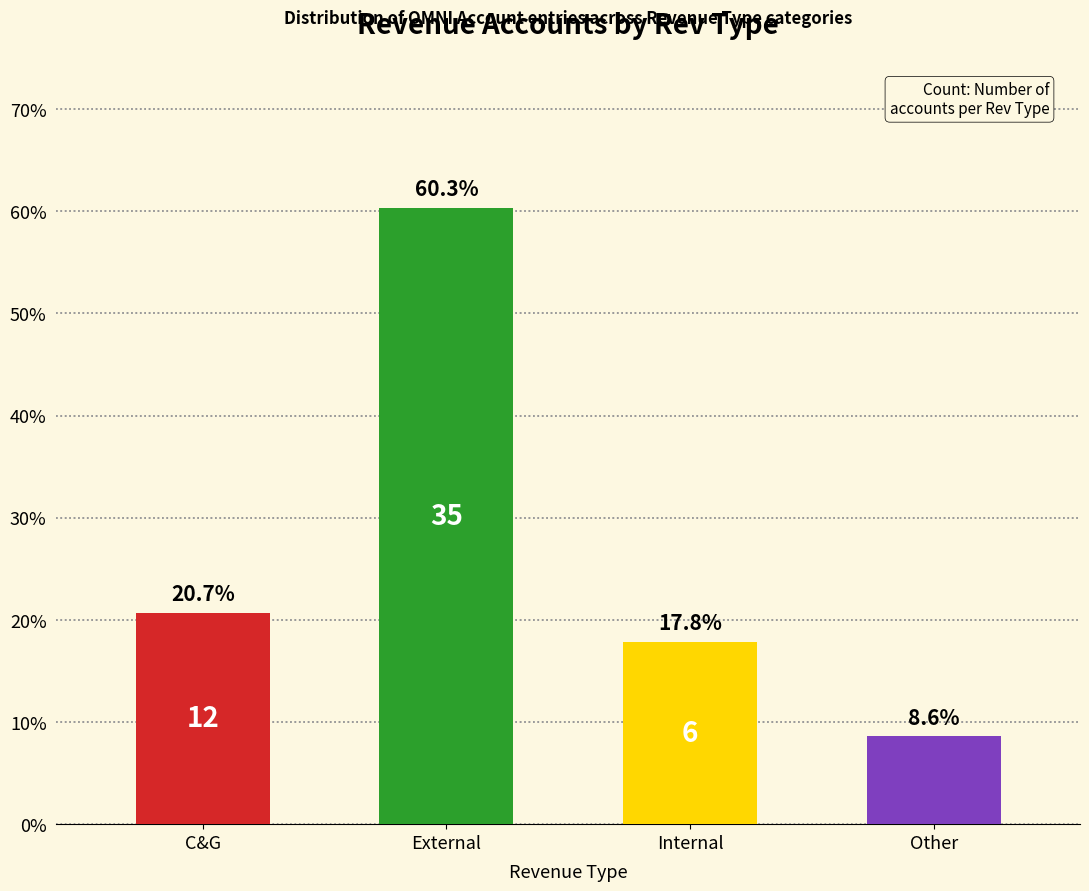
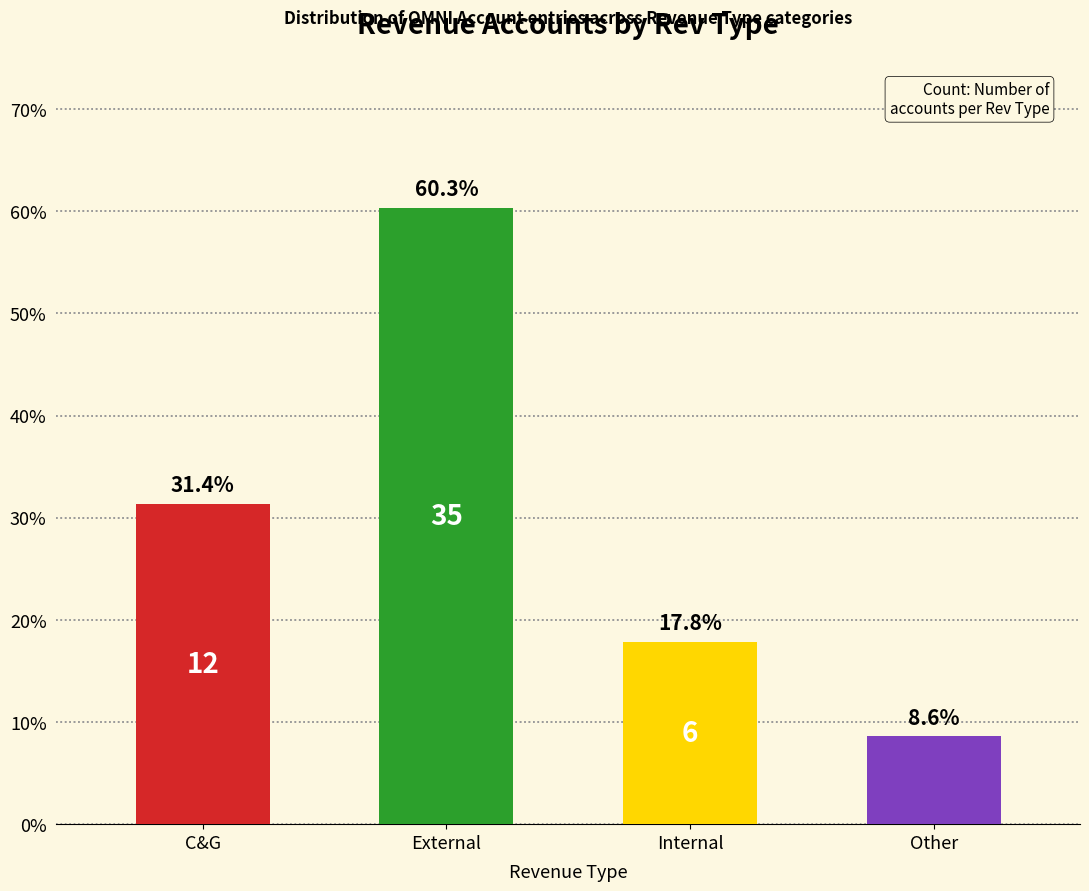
C&G: 20.7% -> 31.4%
